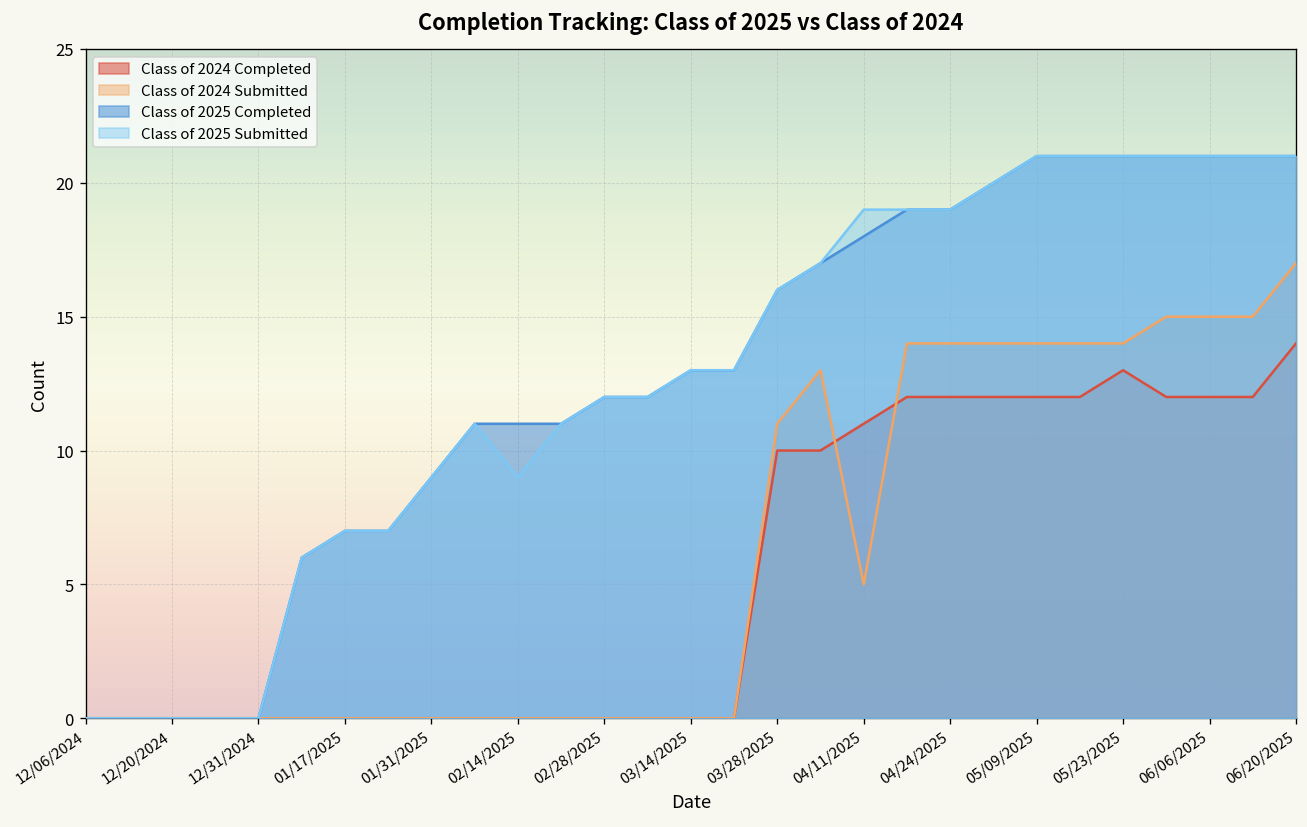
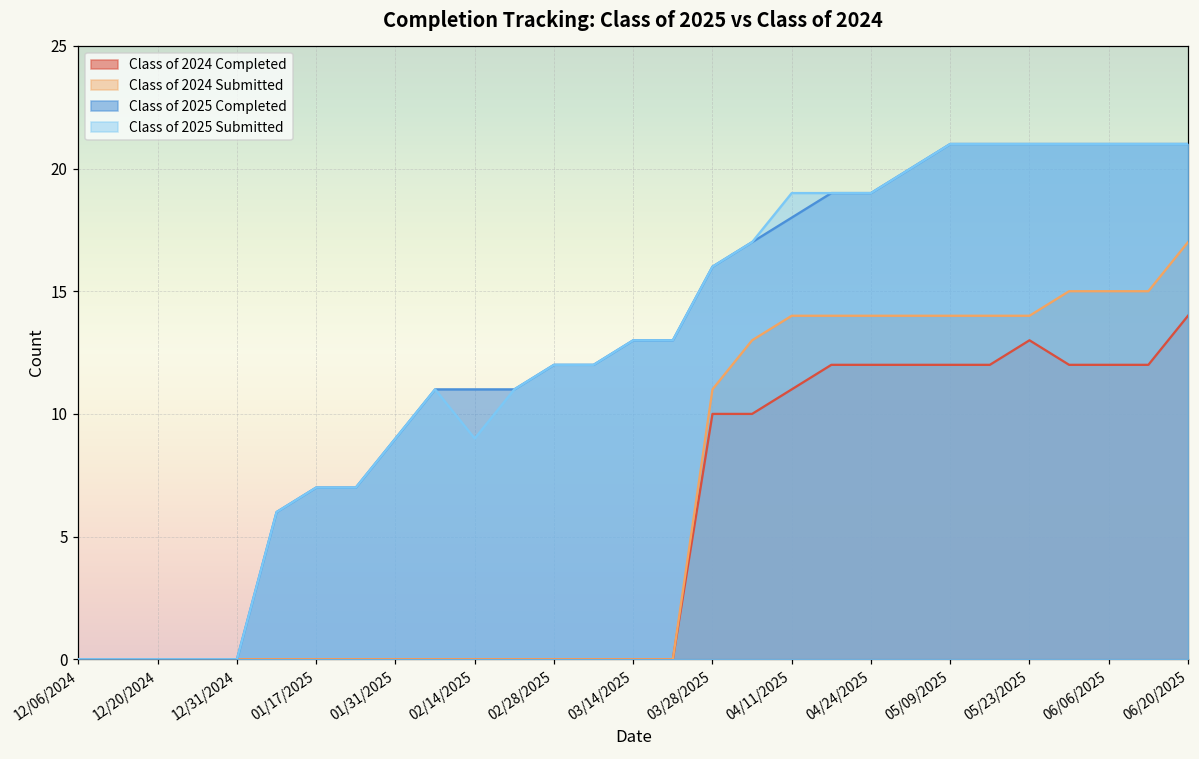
Class of 2024 Submitted, 04/11/2025: 5 -> 14
